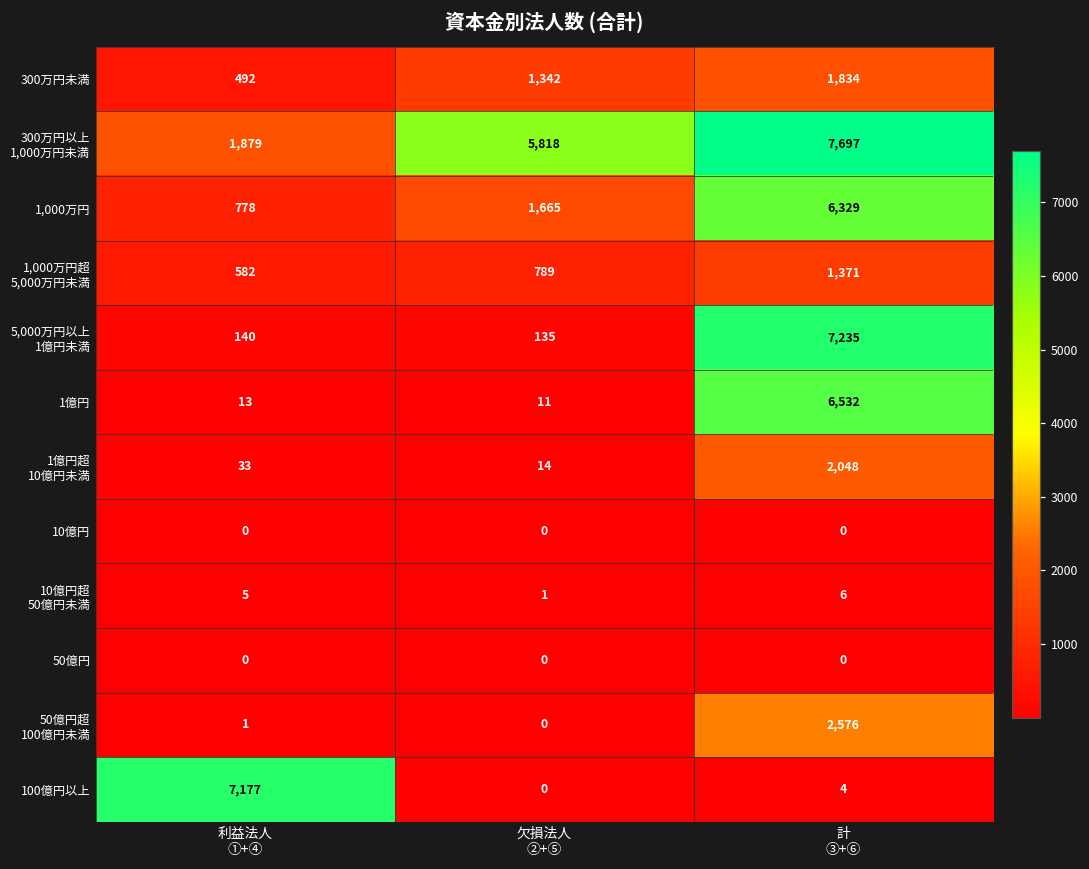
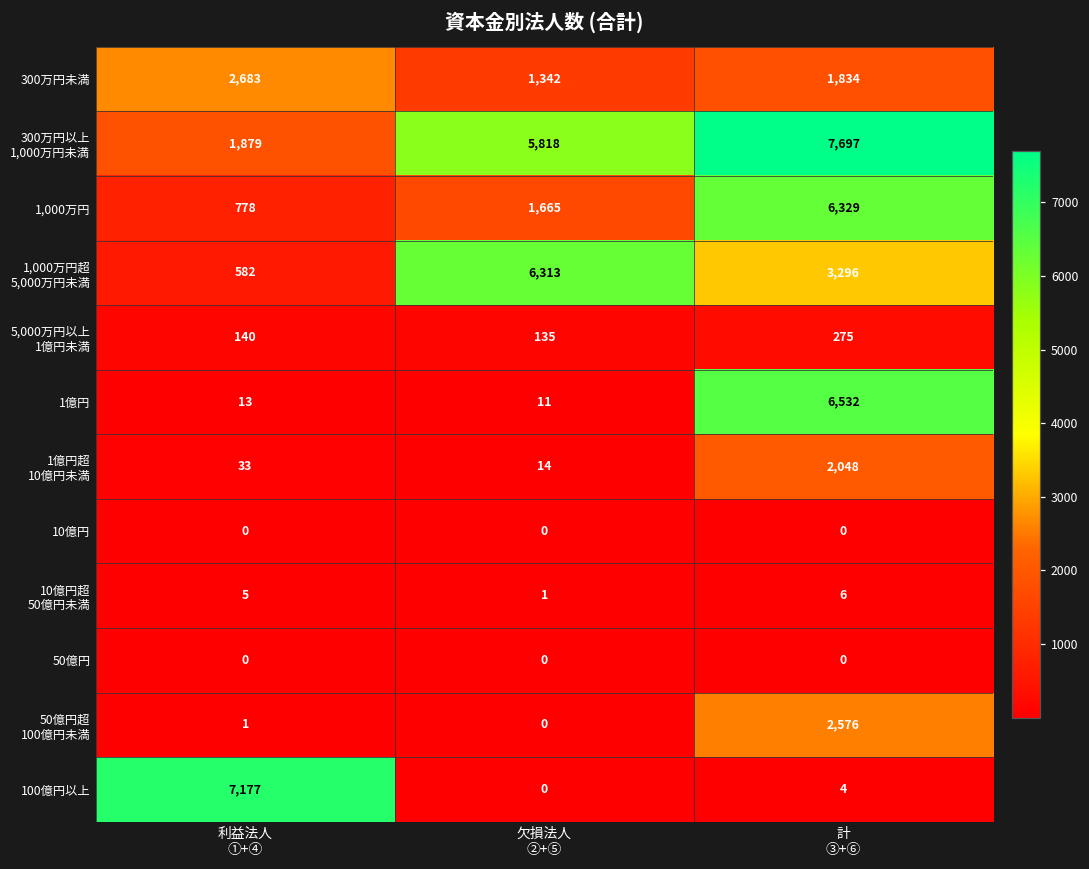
300万円未満, 利益法人 ①+④: 492 -> 2,683
1,000万円超 5,000万円未満, 欠損法人 ②+⑤: 789 -> 6,313
1,000万円超 5,000万円未満, 計 ③+⑥: 1,371 -> 3,296
5,000万円以上 1億円未満, 計 ③+⑥: 7,235 -> 275
